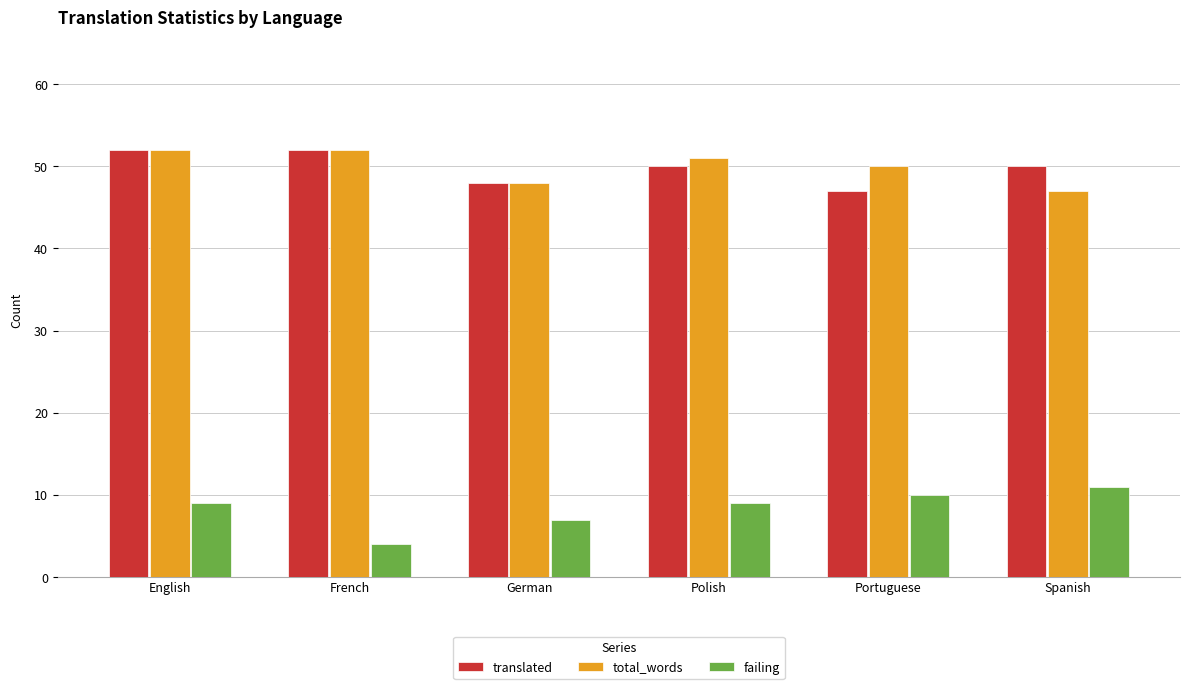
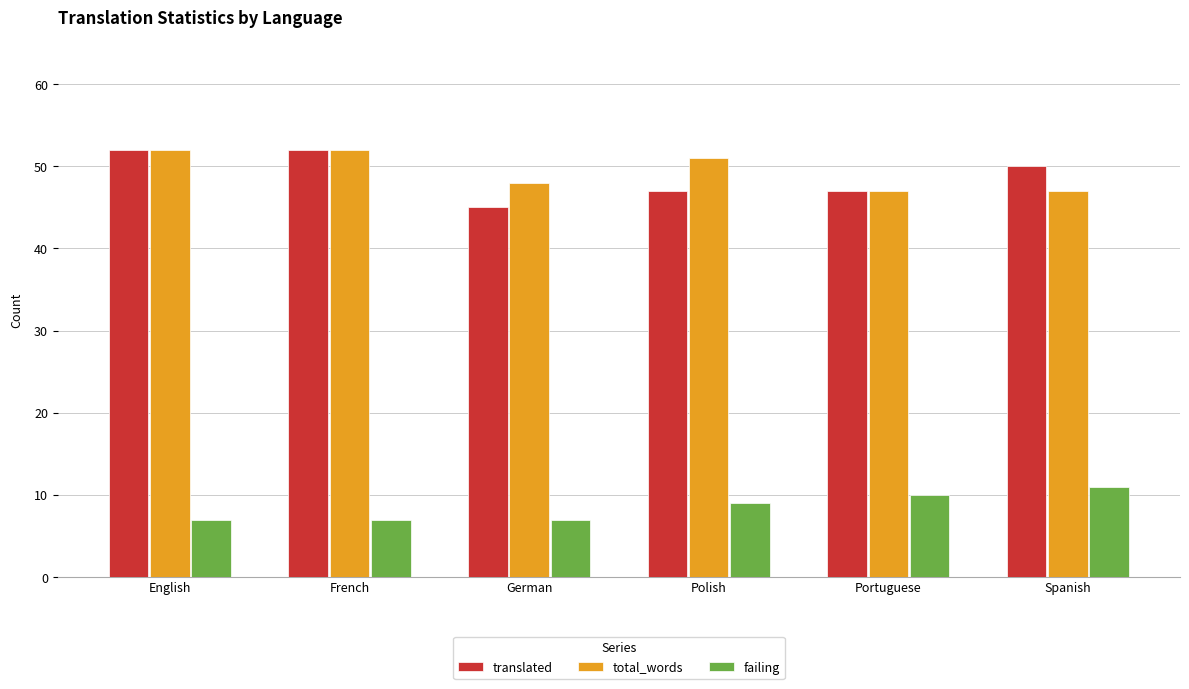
failing, English: 9 -> 7
failing, French: 4 -> 7
translated, German: 48 -> 45
translated, Polish: 50 -> 47
total_words, Portuguese: 50 -> 47
